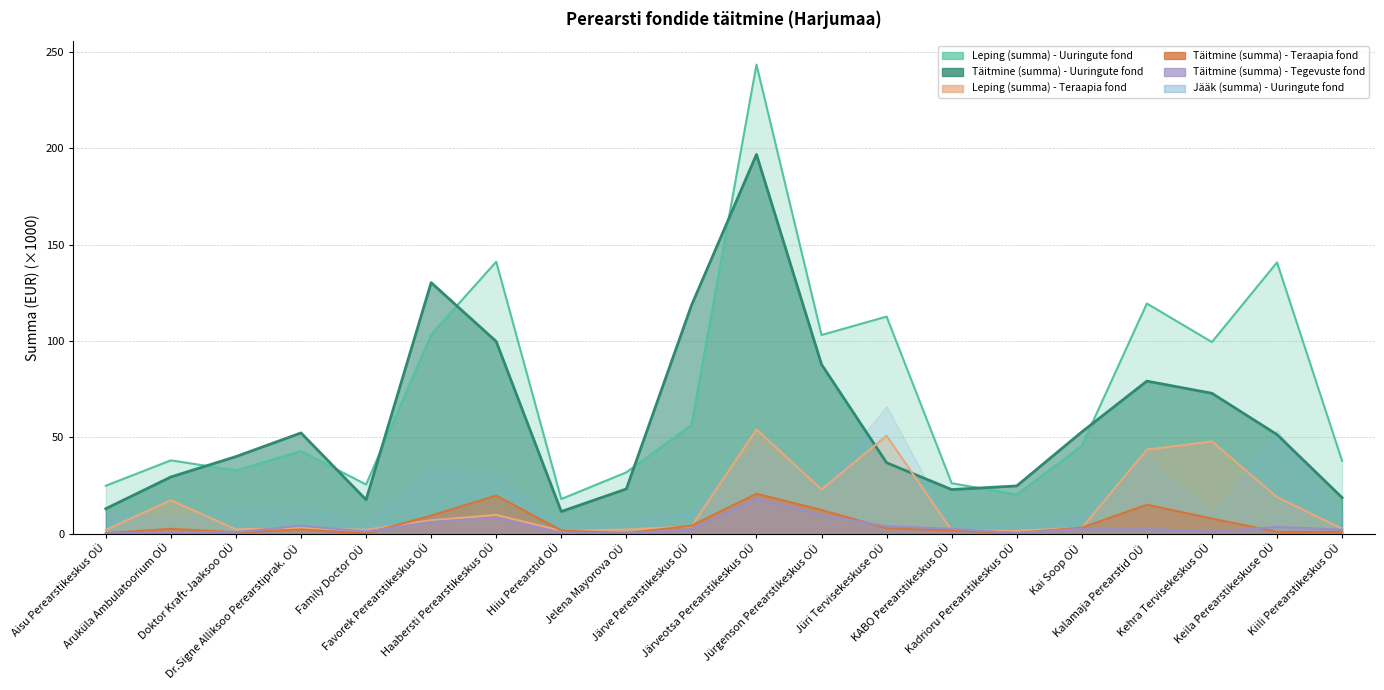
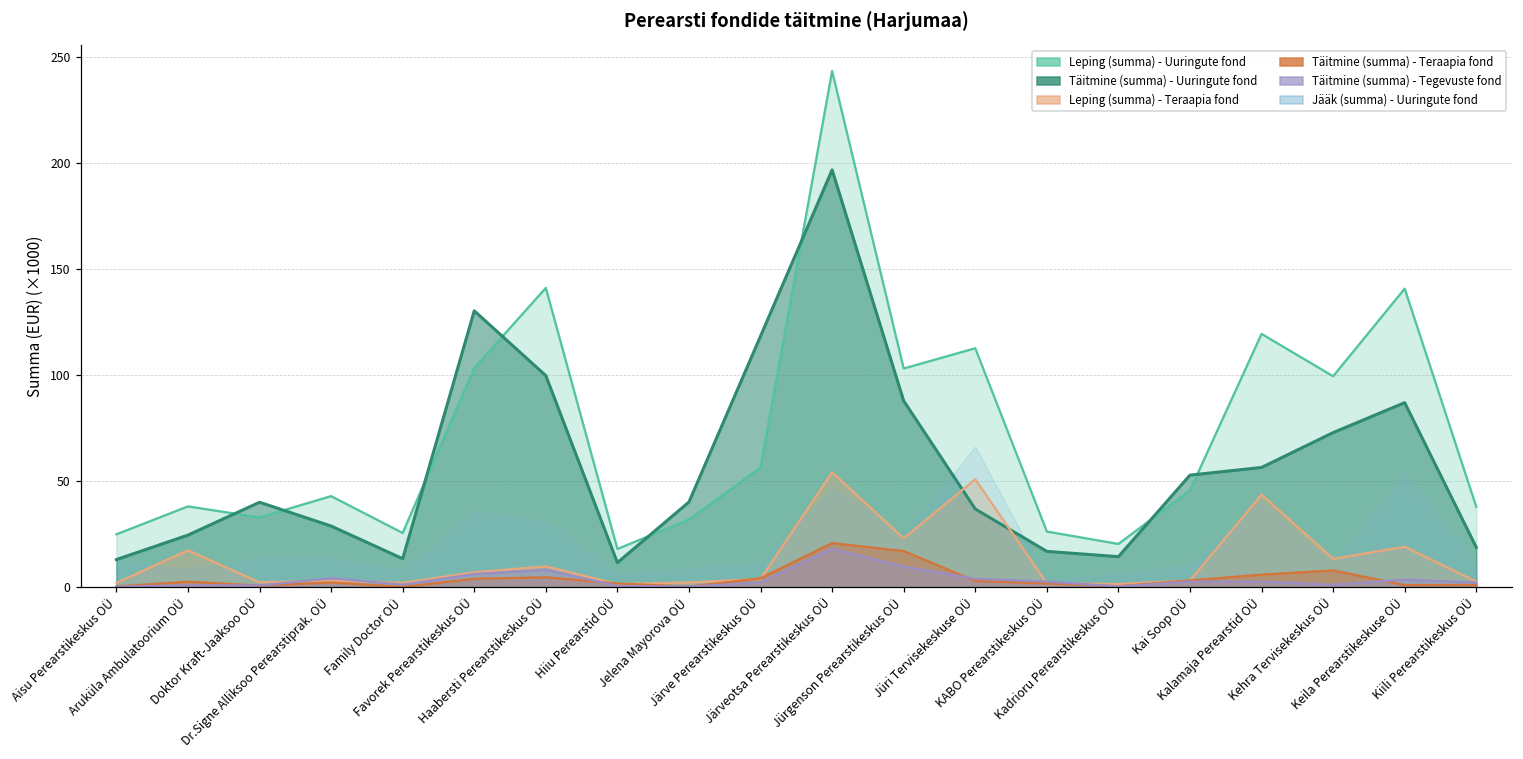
Täitmine (summa) - Uuringute fond, Aruküla Ambulatoorium OÜ: 29 -> 24
Täitmine (summa) - Uuringute fond, Dr.Signe Alliksoo Perearstiprak. OÜ: 52 -> 29
Täitmine (summa) - Uuringute fond, Family Doctor OÜ: 18 -> 13
Täitmine (summa) - Teraapia fond, Favorek Perearstikeskus OÜ: 9 -> 4
Täitmine (summa) - Teraapia fond, Haabersti Perearstikeskus OÜ: 20 -> 5
Täitmine (summa) - Uuringute fond, Jelena Mayorova OÜ: 23 -> 40
Täitmine (summa) - Teraapia fond, Jürgenson Perearstikeskus OÜ: 12 -> 17
Täitmine (summa) - Uuringute fond, KABO Perearstikeskus OÜ: 23 -> 17
Täitmine (summa) - Uuringute fond, Kadrioru Perearstikeskus OÜ: 25 -> 14
Täitmine (summa) - Uuringute fond, Kalamaja Perearstid OÜ: 79 -> 56
Täitmine (summa) - Teraapia fond, Kalamaja Perearstid OÜ: 15 -> 6
Leping (summa) - Teraapia fond, Kehra Tervisekeskus OÜ: 48 -> 13
Täitmine (summa) - Uuringute fond, Keila Perearstikeskuse OÜ: 51 -> 87
